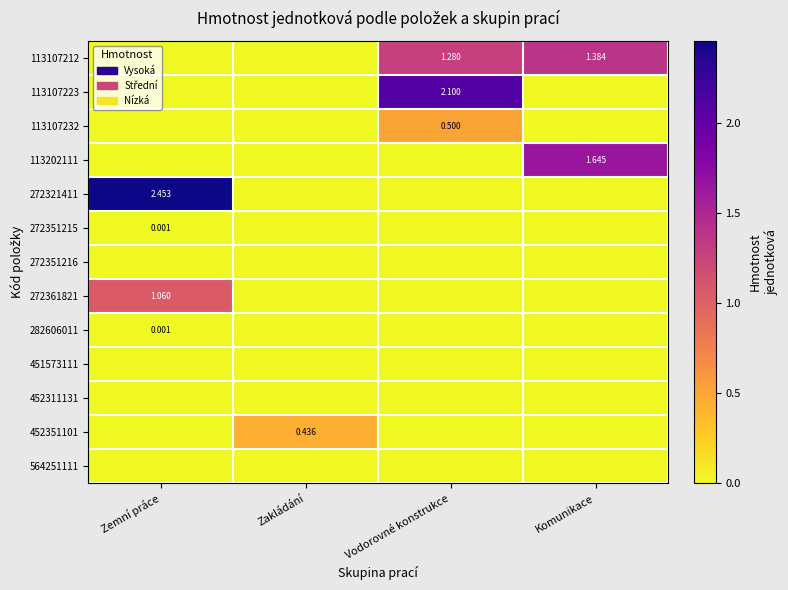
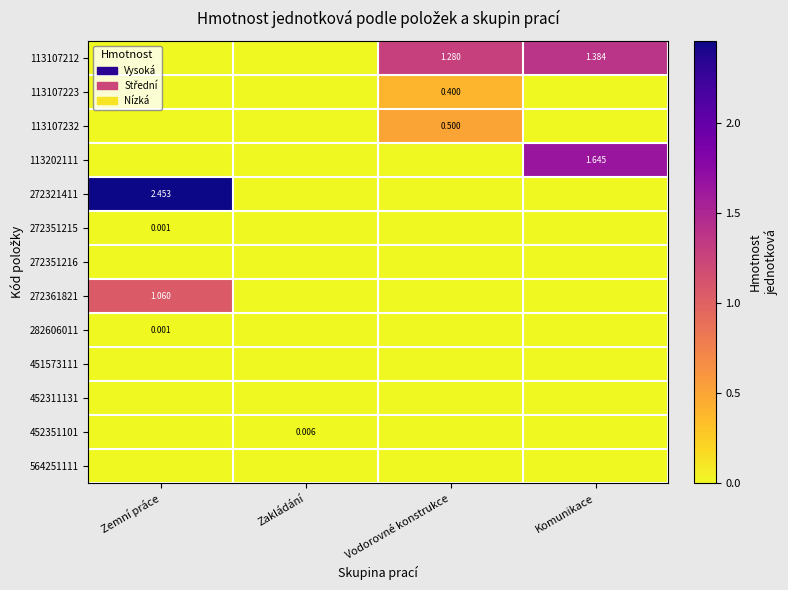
113107223, Vodorovné konstrukce: 2.100 -> 0.400
452351101, Zakládání: 0.436 -> 0.006
